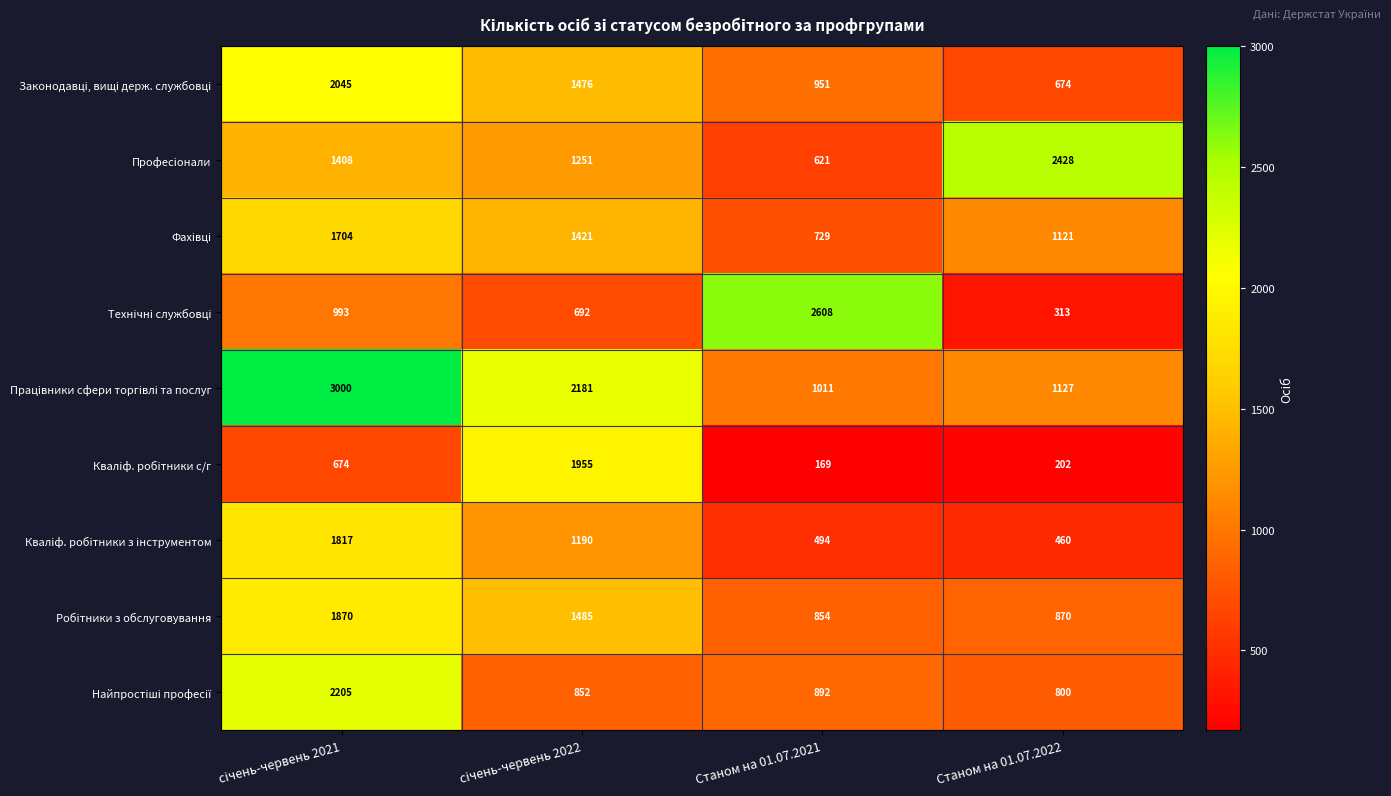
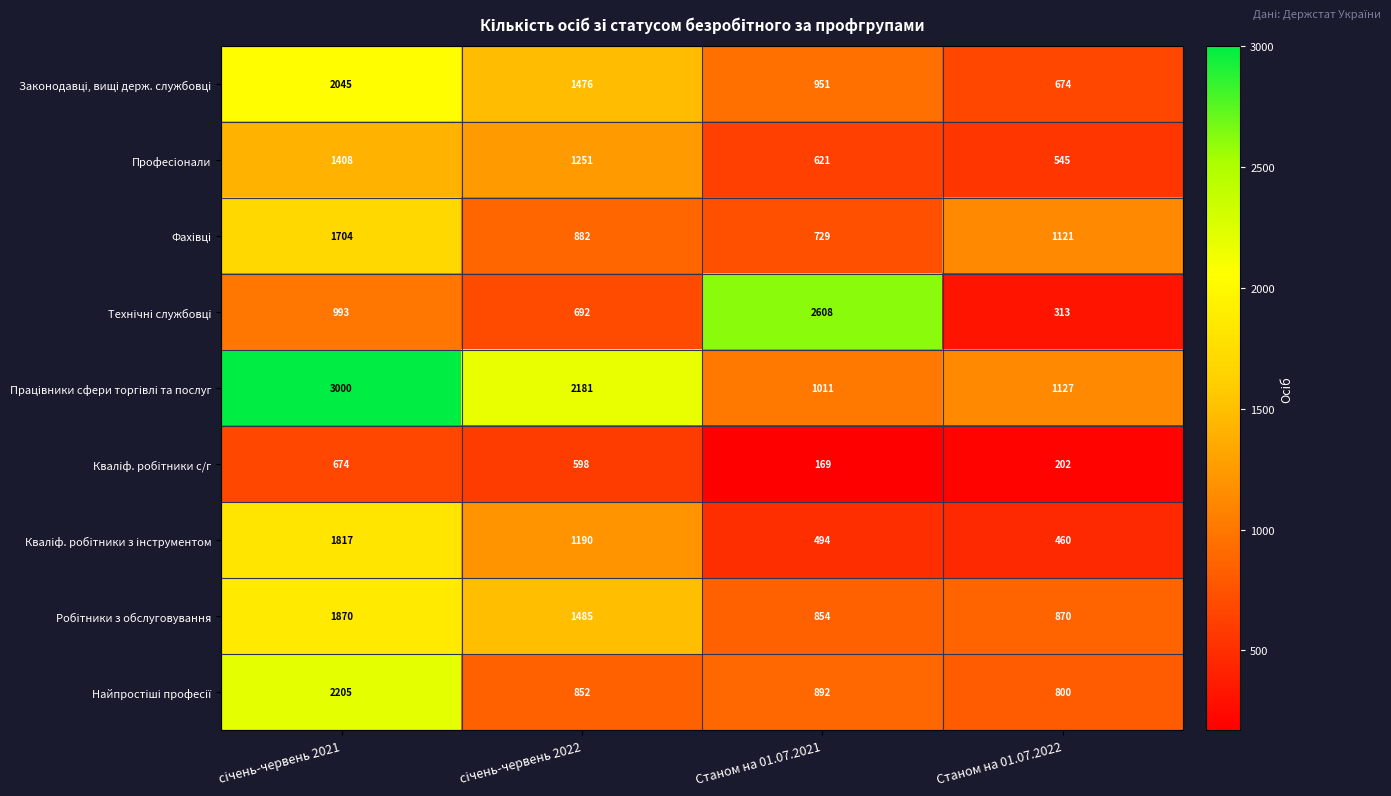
Професіонали, Станом на 01.07.2022: 2428 -> 545
Фахівці, січень-червень 2022: 1421 -> 882
Кваліф. робітники с/г, січень-червень 2022: 1955 -> 598
